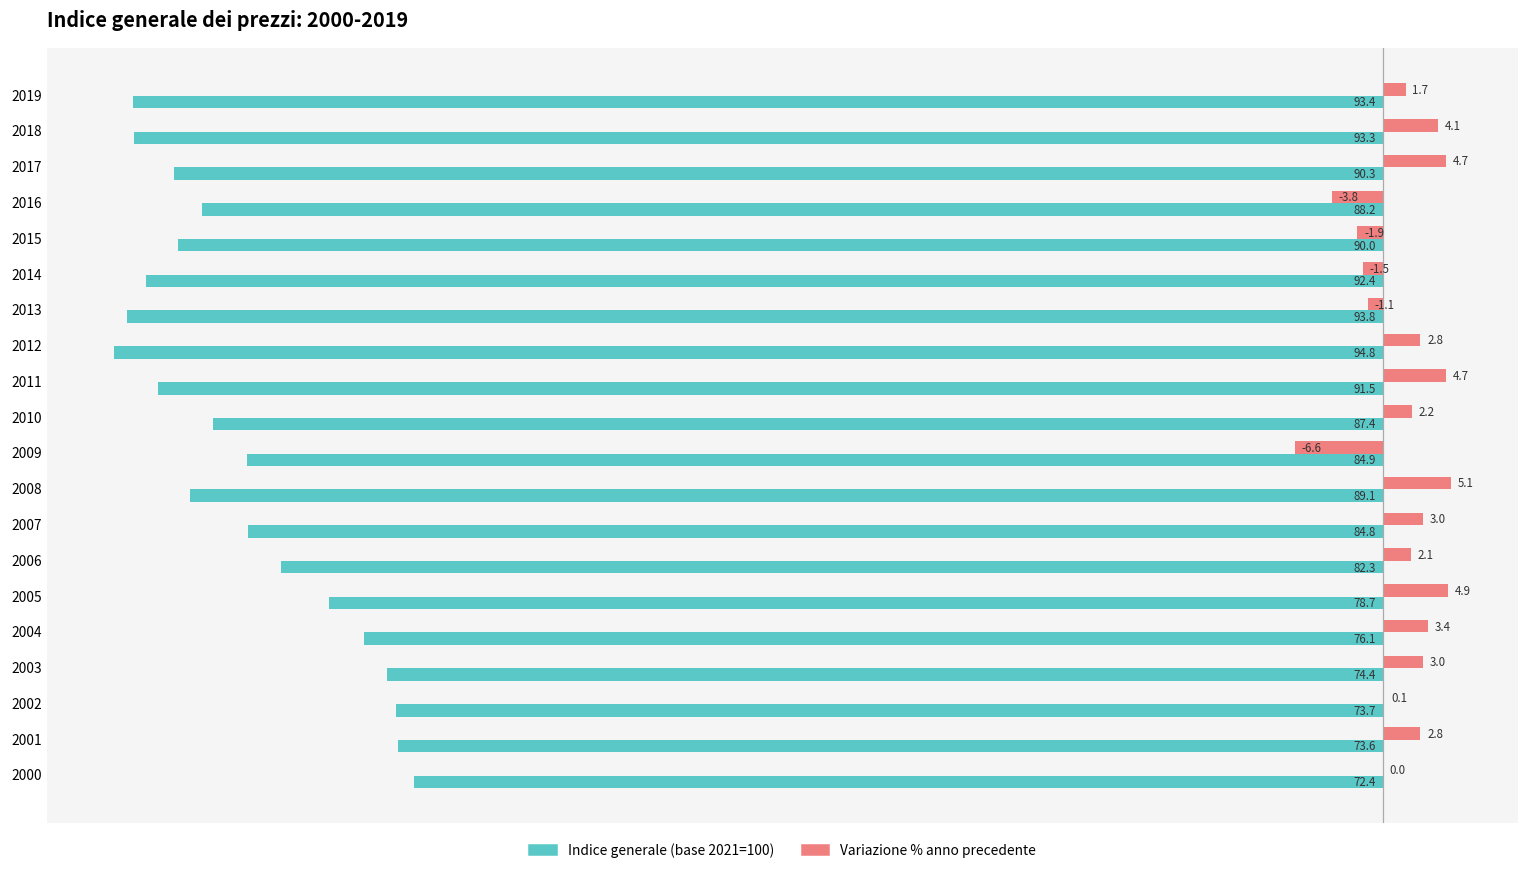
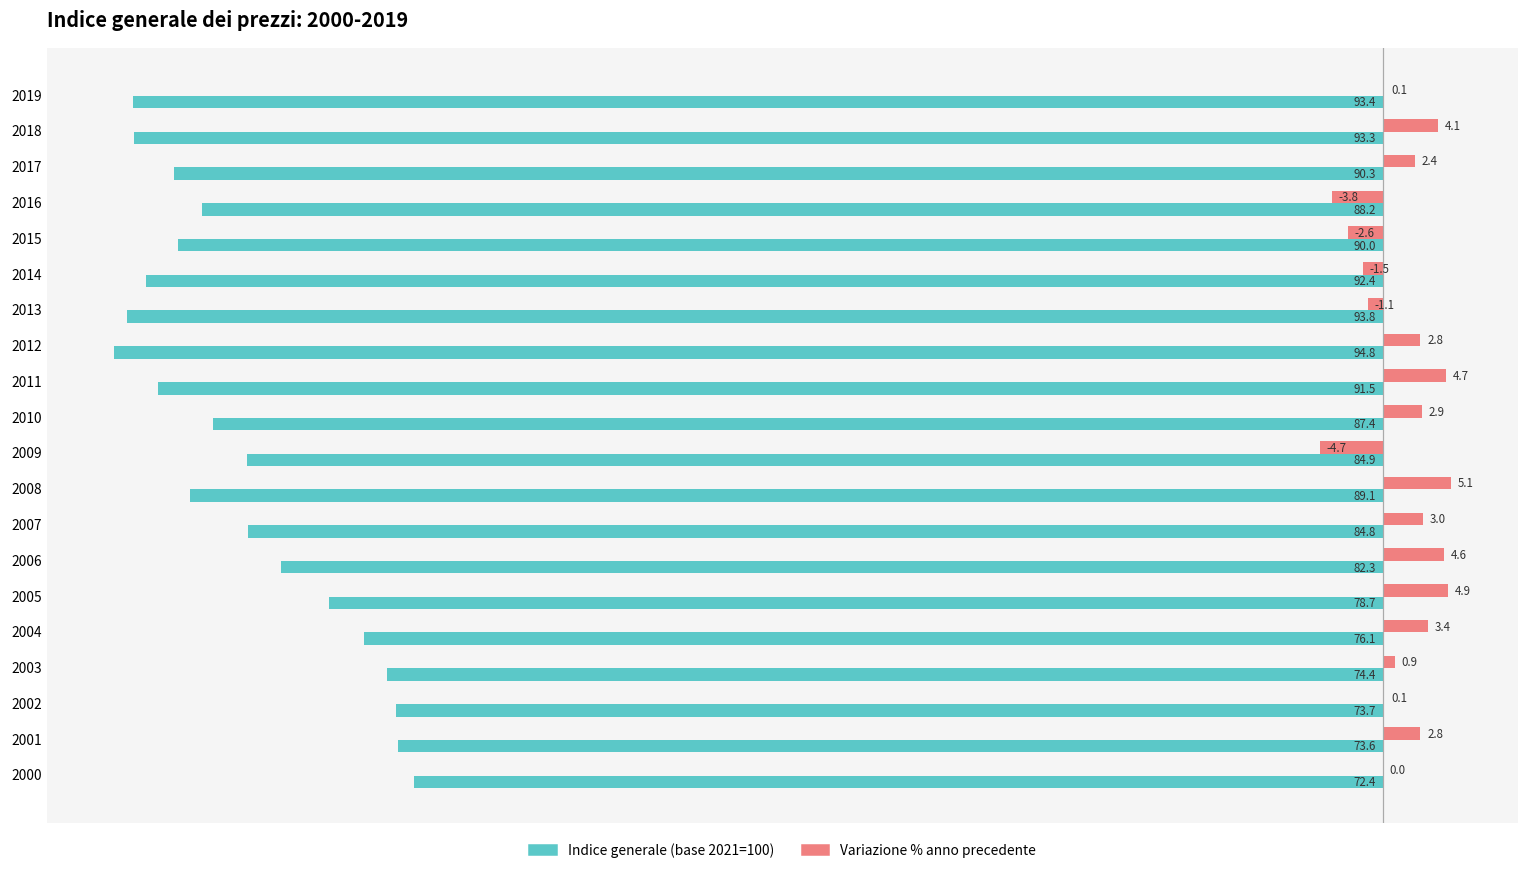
Variazione % anno precedente, 2019: 1.7 -> 0.1
Variazione % anno precedente, 2017: 4.7 -> 2.4
Variazione % anno precedente, 2015: -1.9 -> -2.6
Variazione % anno precedente, 2010: 2.2 -> 2.9
Variazione % anno precedente, 2009: -6.6 -> -4.7
Variazione % anno precedente, 2006: 2.1 -> 4.6
Variazione % anno precedente, 2003: 3.0 -> 0.9
